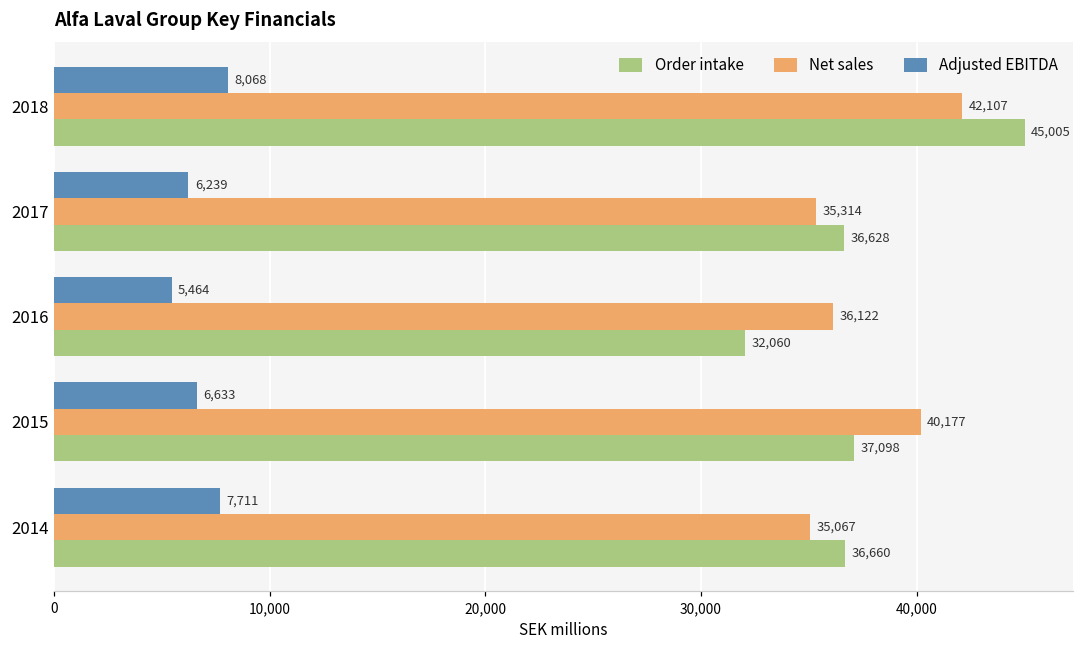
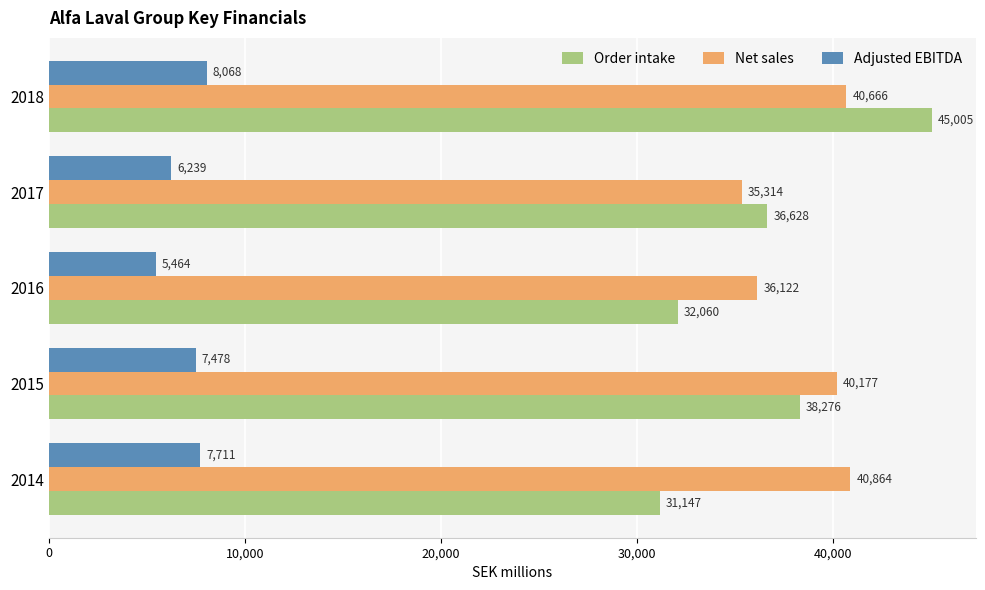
Net sales, 2018: 42,107 -> 40,666
Adjusted EBITDA, 2015: 6,633 -> 7,478
Order intake, 2015: 37,098 -> 38,276
Net sales, 2014: 35,067 -> 40,864
Order intake, 2014: 36,660 -> 31,147
